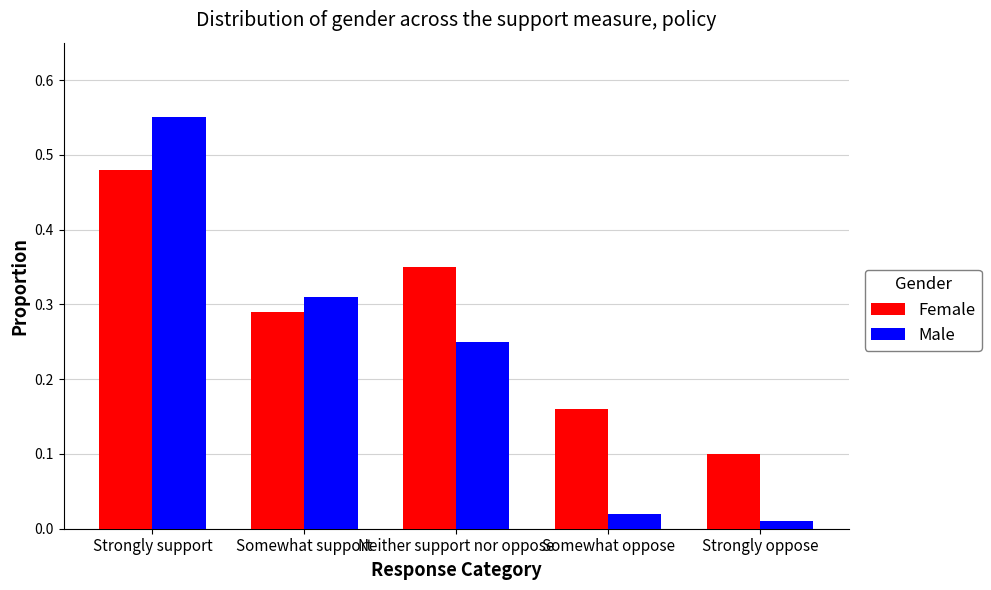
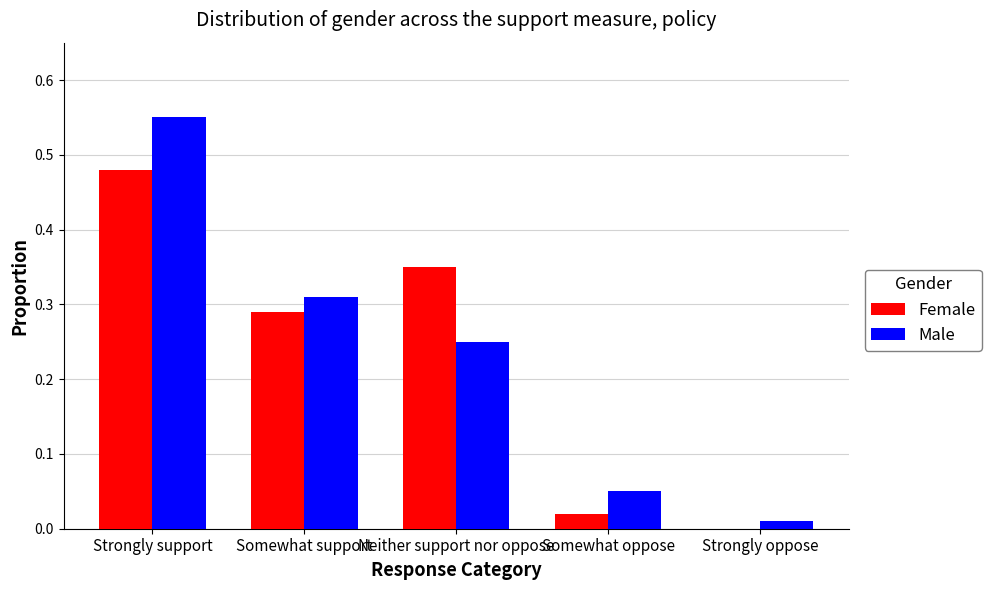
Female, Somewhat oppose: 0.16 -> 0.02
Male, Somewhat oppose: 0.02 -> 0.05
Female, Strongly oppose: 0.1 -> 0.0
